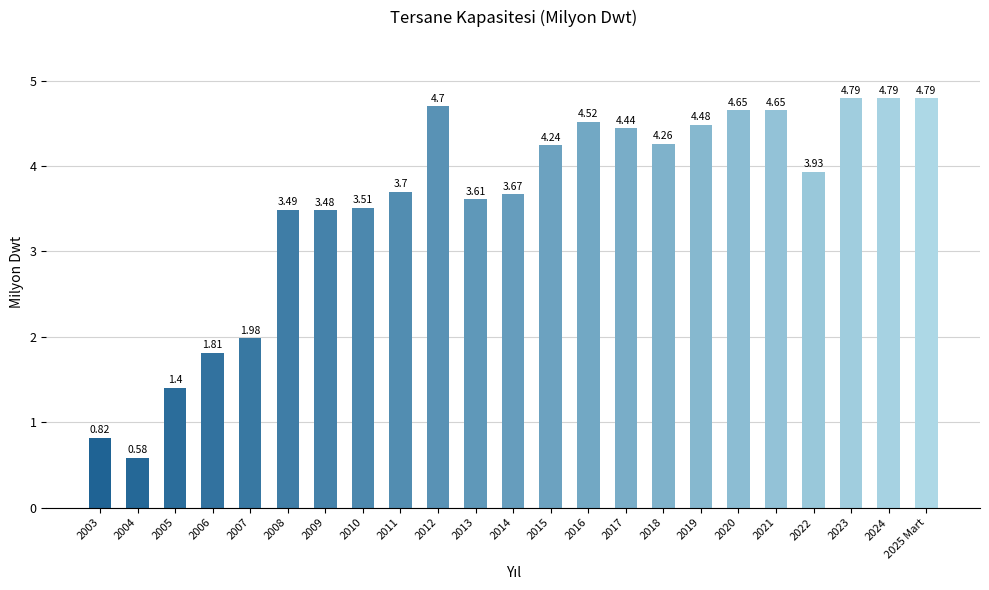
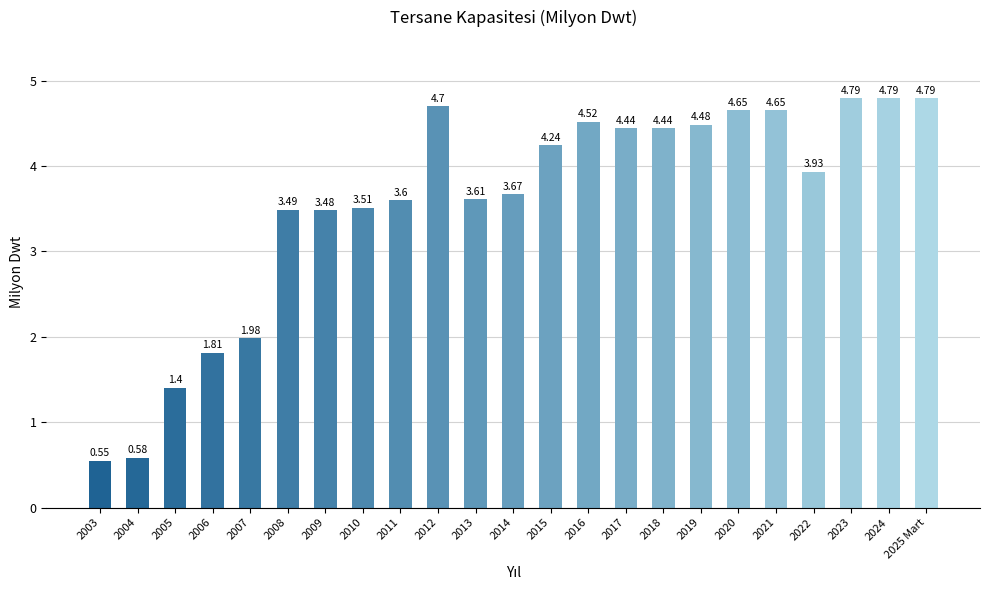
2003: 0.82 -> 0.55
2011: 3.7 -> 3.6
2018: 4.26 -> 4.44
